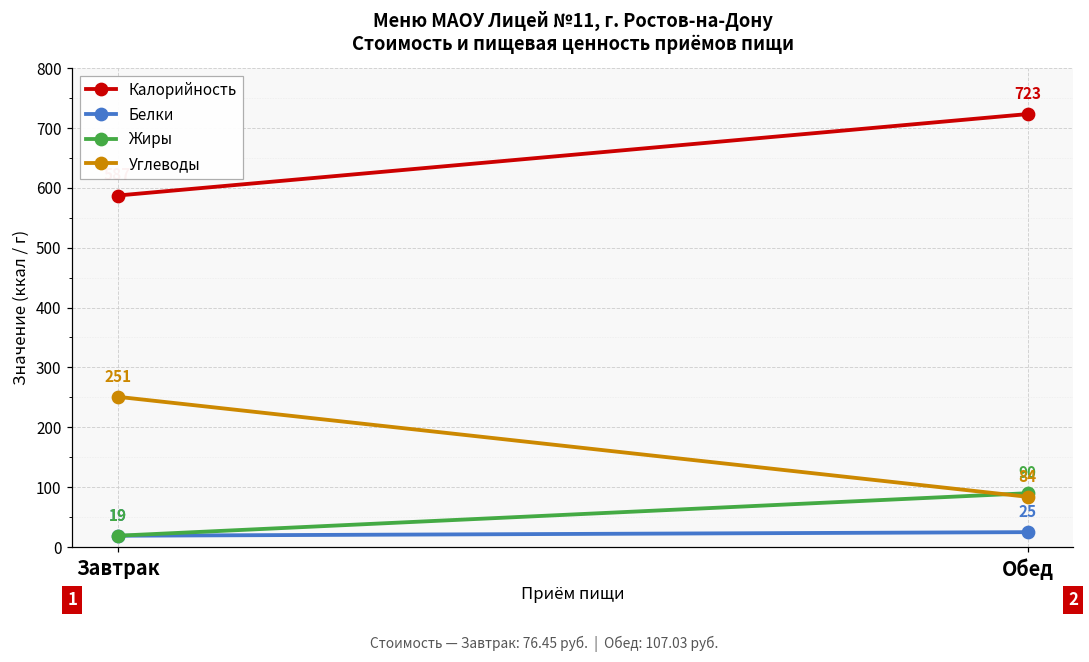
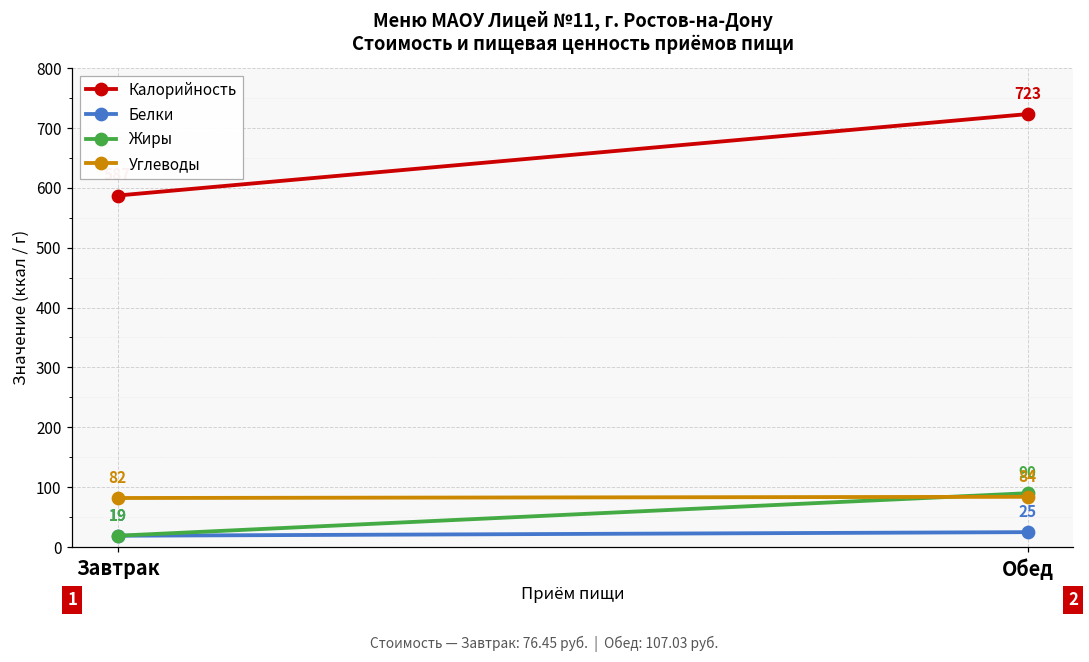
Углеводы, Завтрак: 251 -> 82
